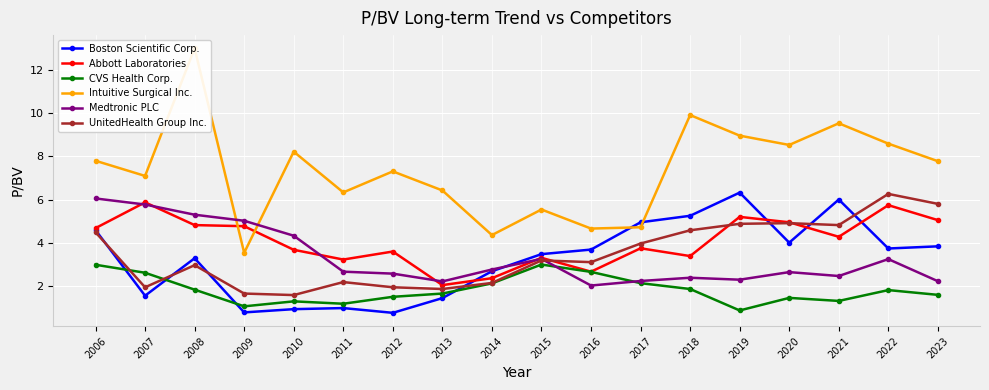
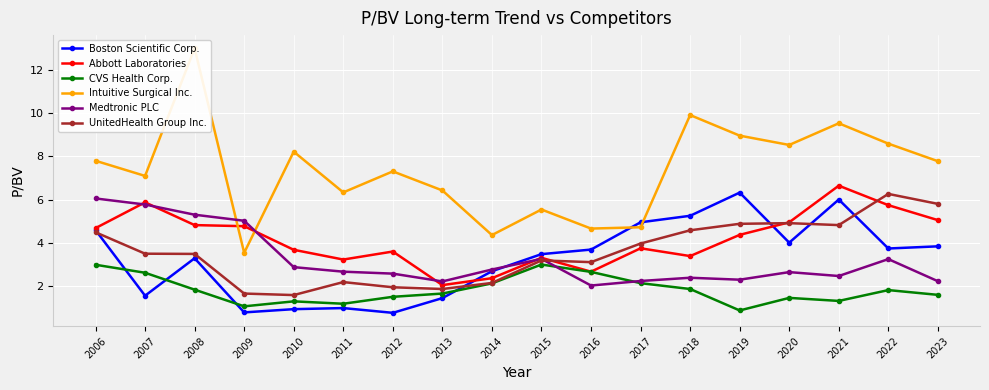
UnitedHealth Group Inc., 2007: 2.0 -> 3.5
UnitedHealth Group Inc., 2008: 3.0 -> 3.5
Medtronic PLC, 2010: 4.3 -> 2.9
Abbott Laboratories, 2019: 5.2 -> 4.4
Abbott Laboratories, 2021: 4.3 -> 6.7
